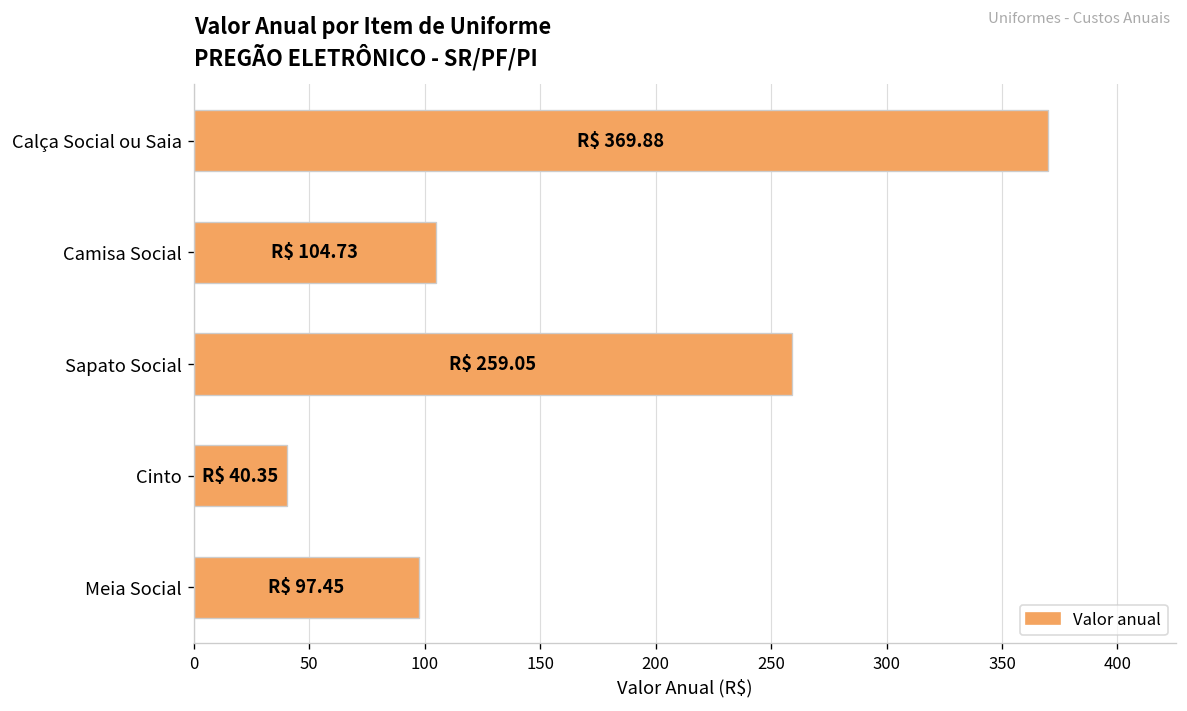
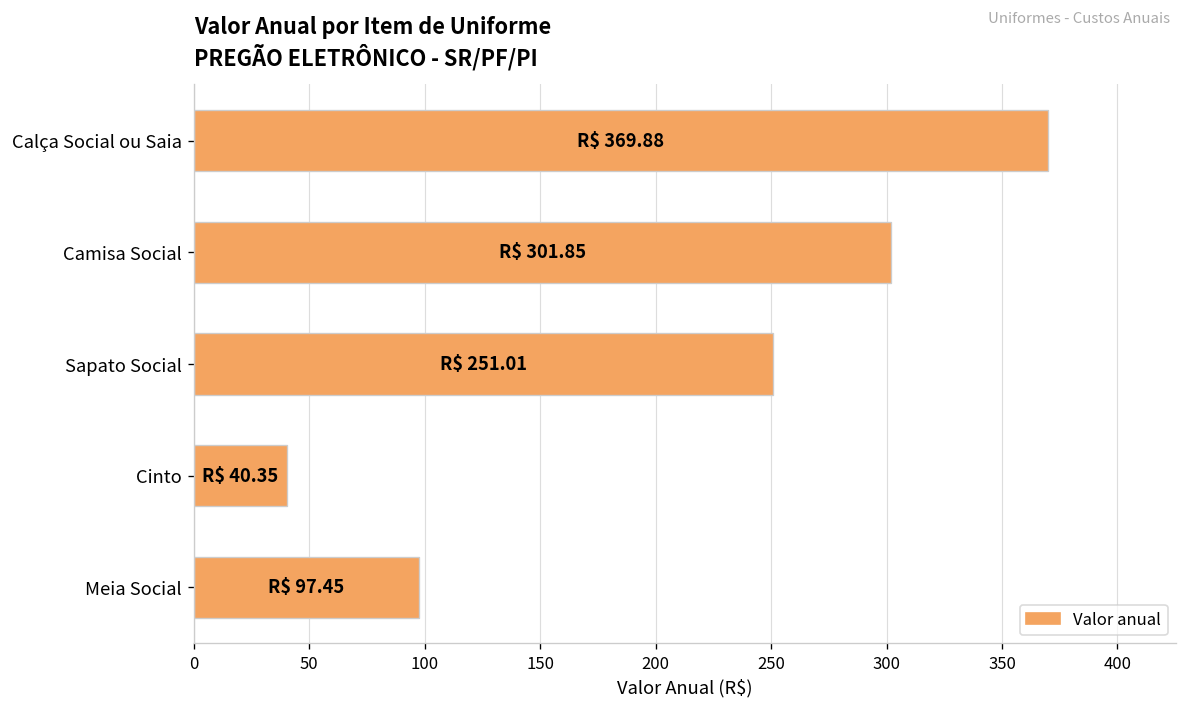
Camisa Social: 104.73 -> 301.85
Sapato Social: 259.05 -> 251.01
